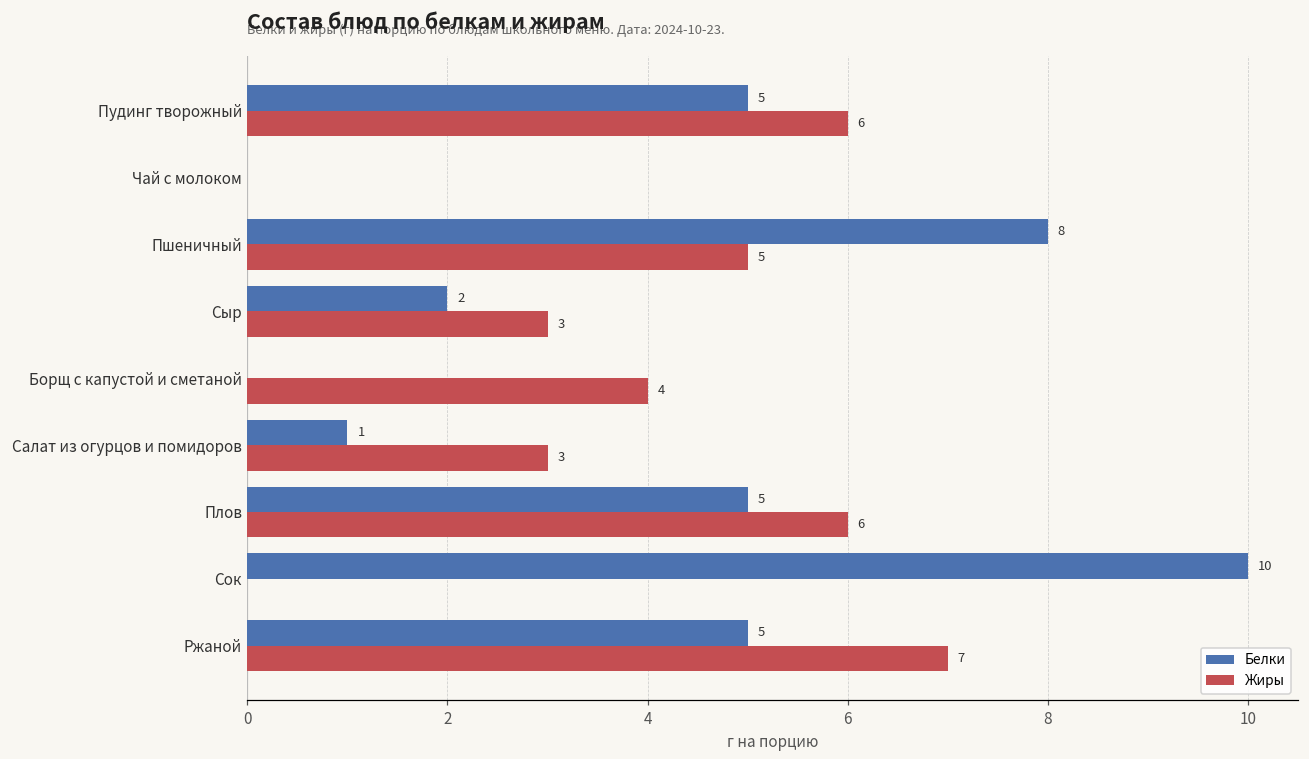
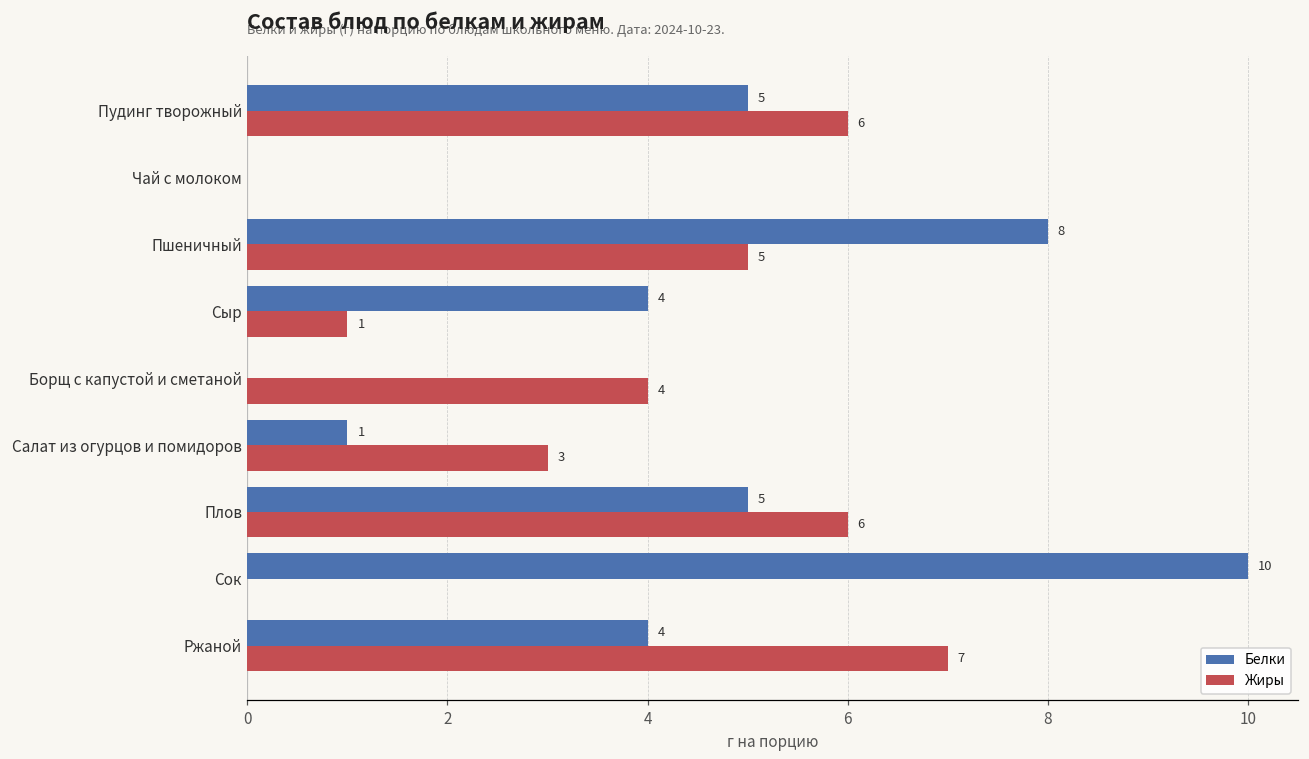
Белки, Сыр: 2 -> 4
Жиры, Сыр: 3 -> 1
Белки, Ржаной: 5 -> 4
